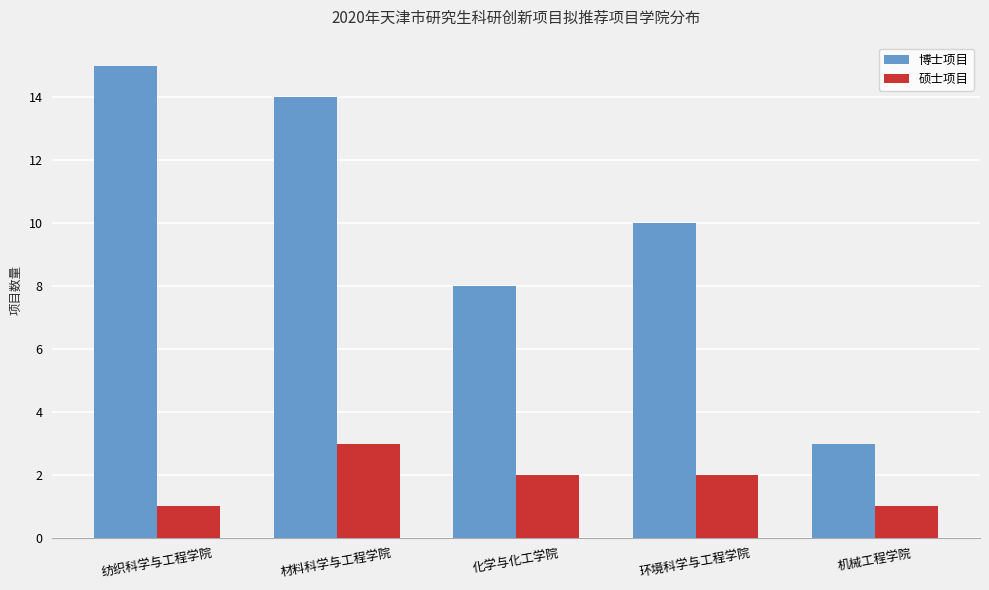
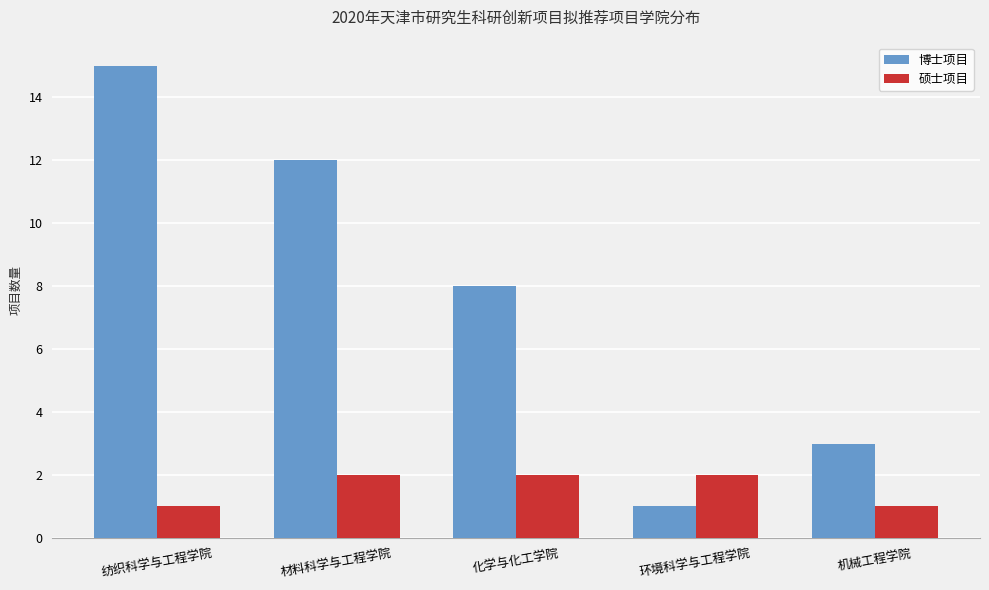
博士项目, 材料科学与工程学院: 14 -> 12
硕士项目, 材料科学与工程学院: 3 -> 2
博士项目, 环境科学与工程学院: 10 -> 1
